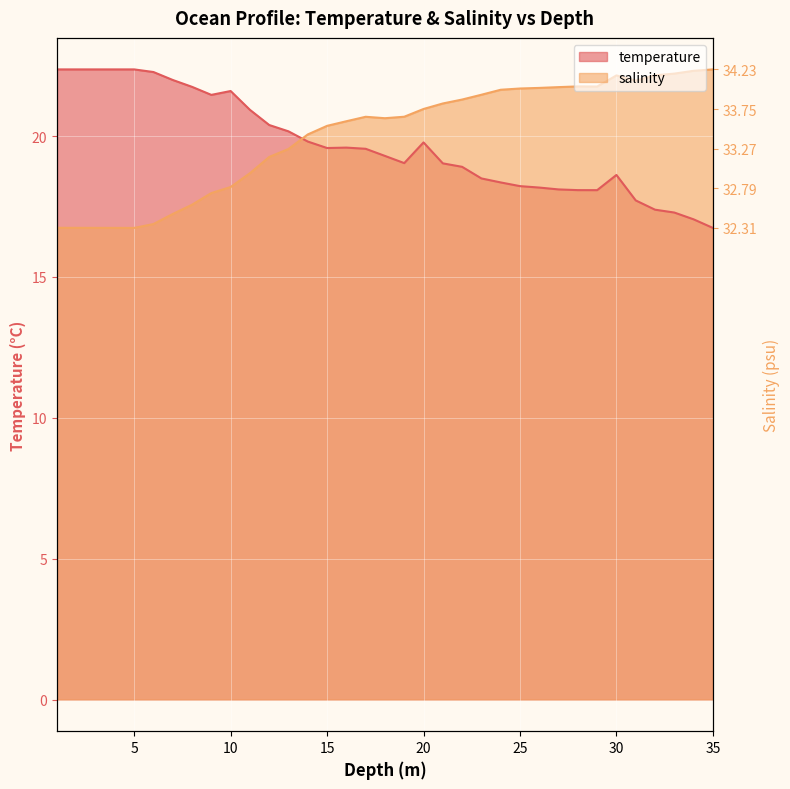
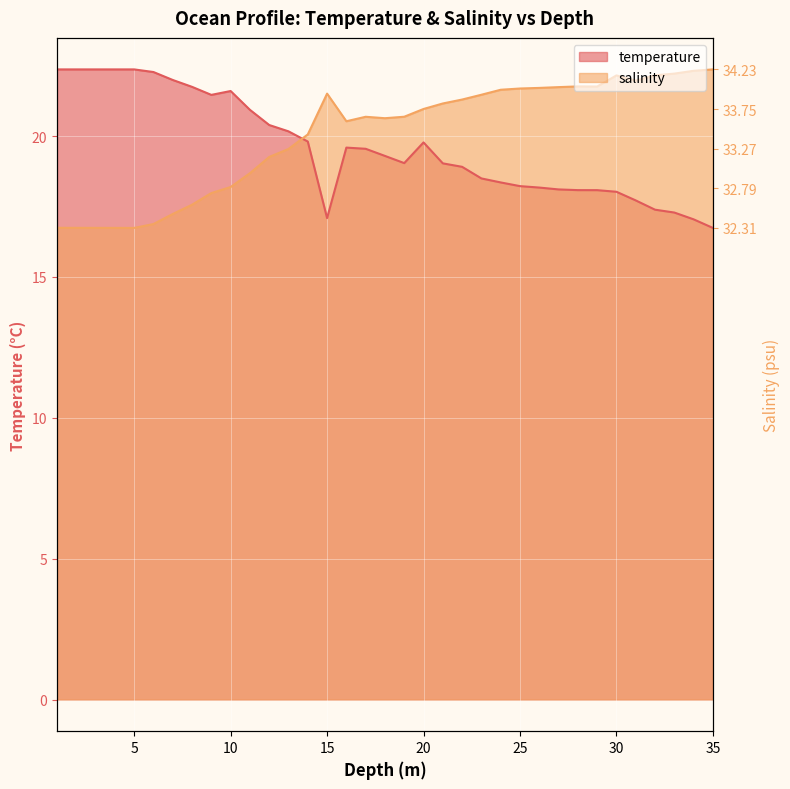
temperature, 15: 19.6 -> 17.1
salinity, 15: 20.4 -> 21.5
temperature, 30: 18.6 -> 18.0
